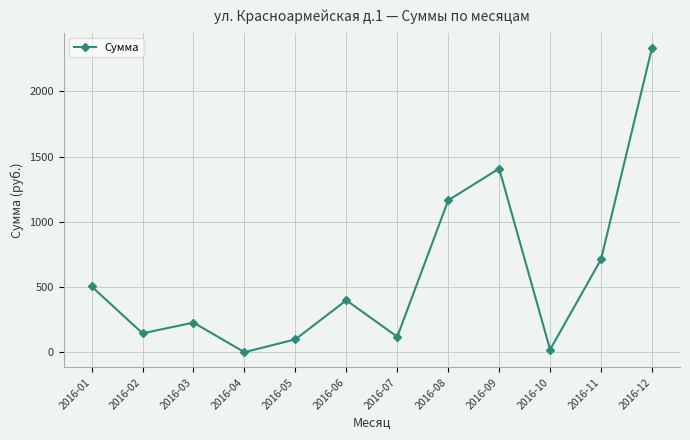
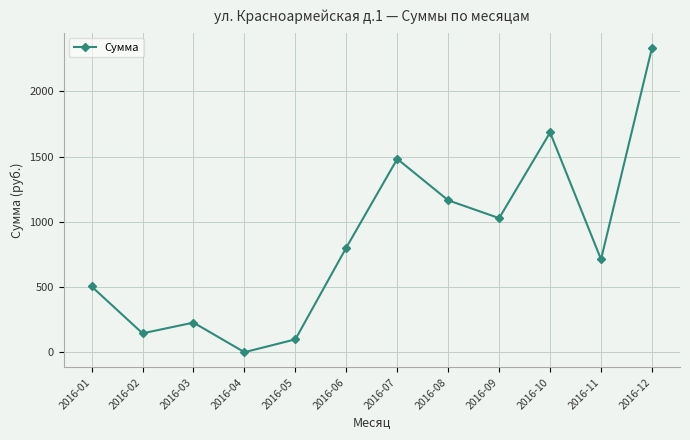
2016-06: 400 -> 800
2016-07: 120 -> 1480
2016-09: 1410 -> 1030
2016-10: 20 -> 1680
